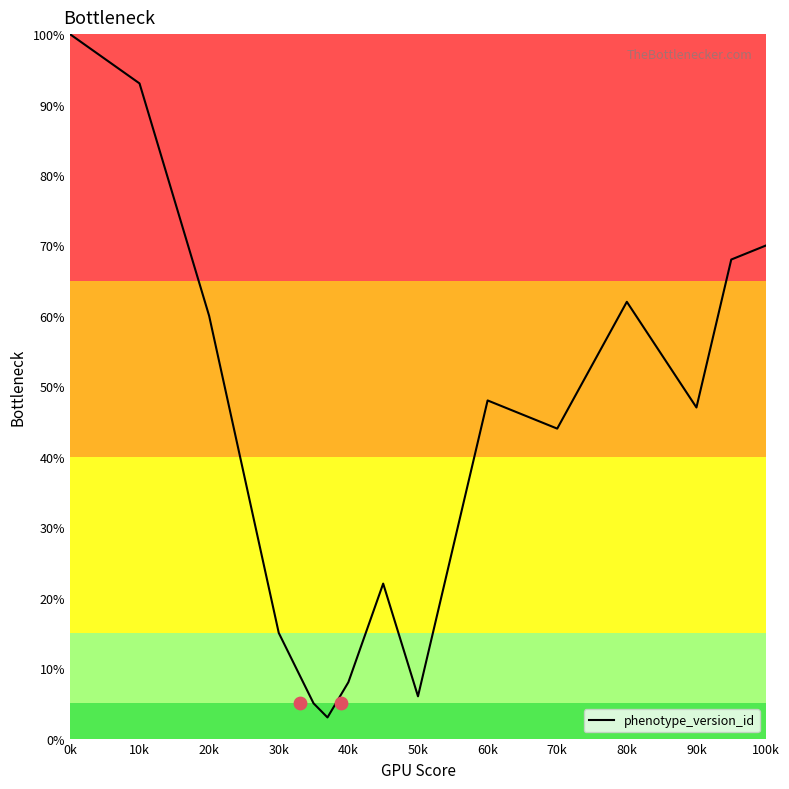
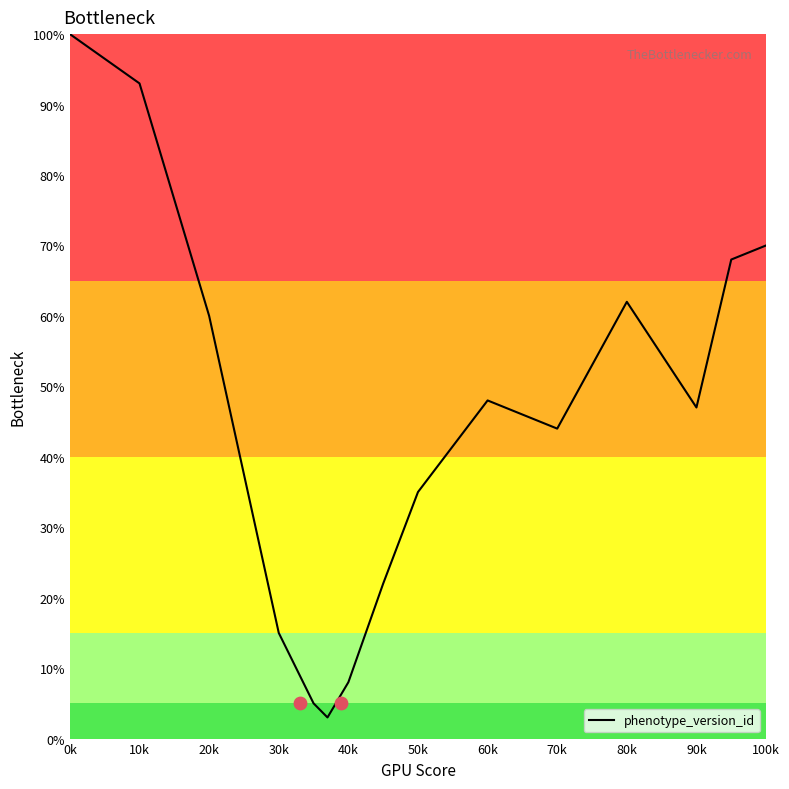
phenotype_version_id, 50k: 6% -> 35%
